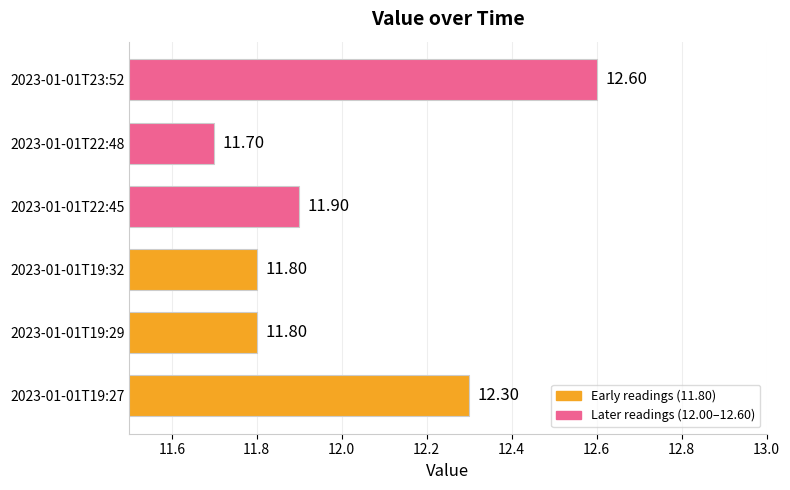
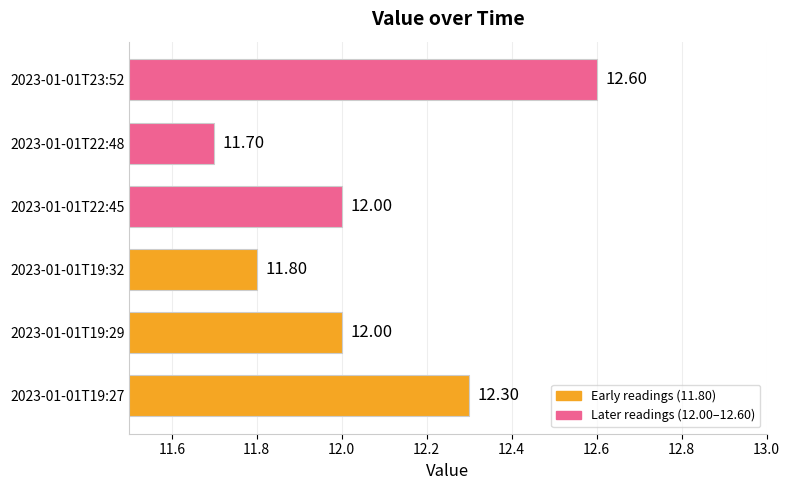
2023-01-01T22:45: 11.90 -> 12.00
2023-01-01T19:29: 11.80 -> 12.00
